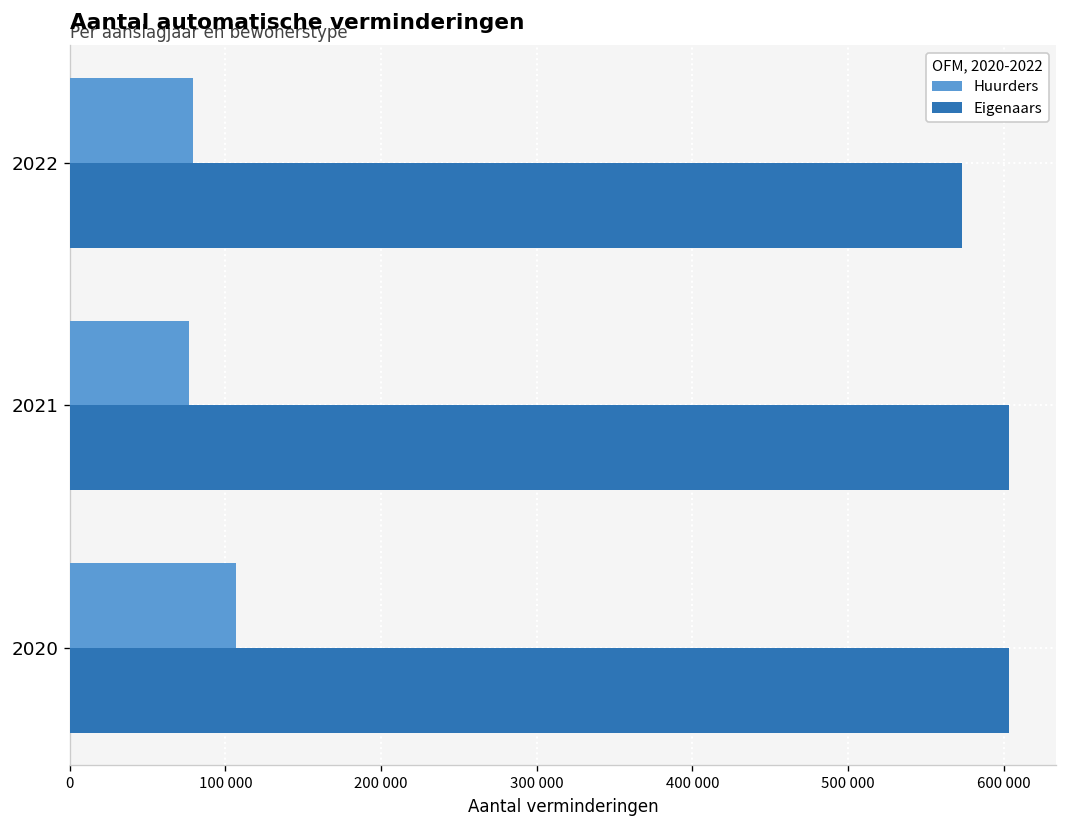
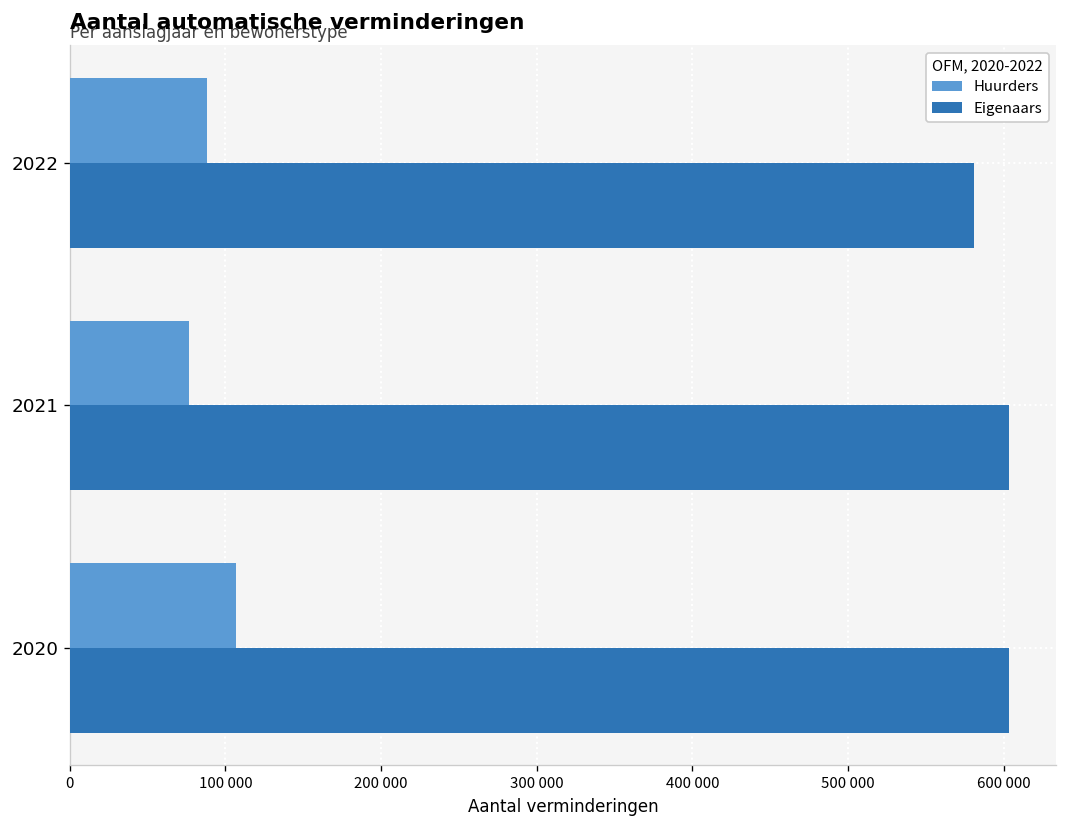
Huurders, 2022: 79000 -> 88000
Eigenaars, 2022: 574000 -> 581000
